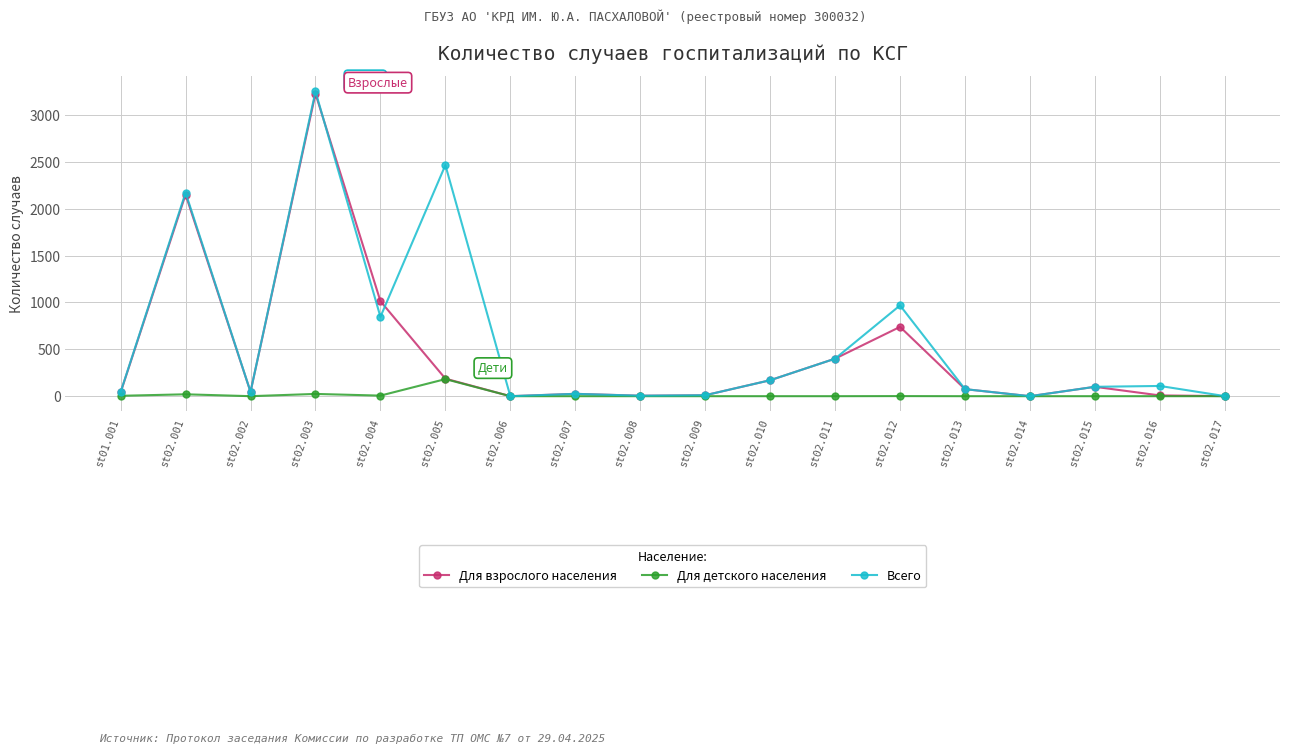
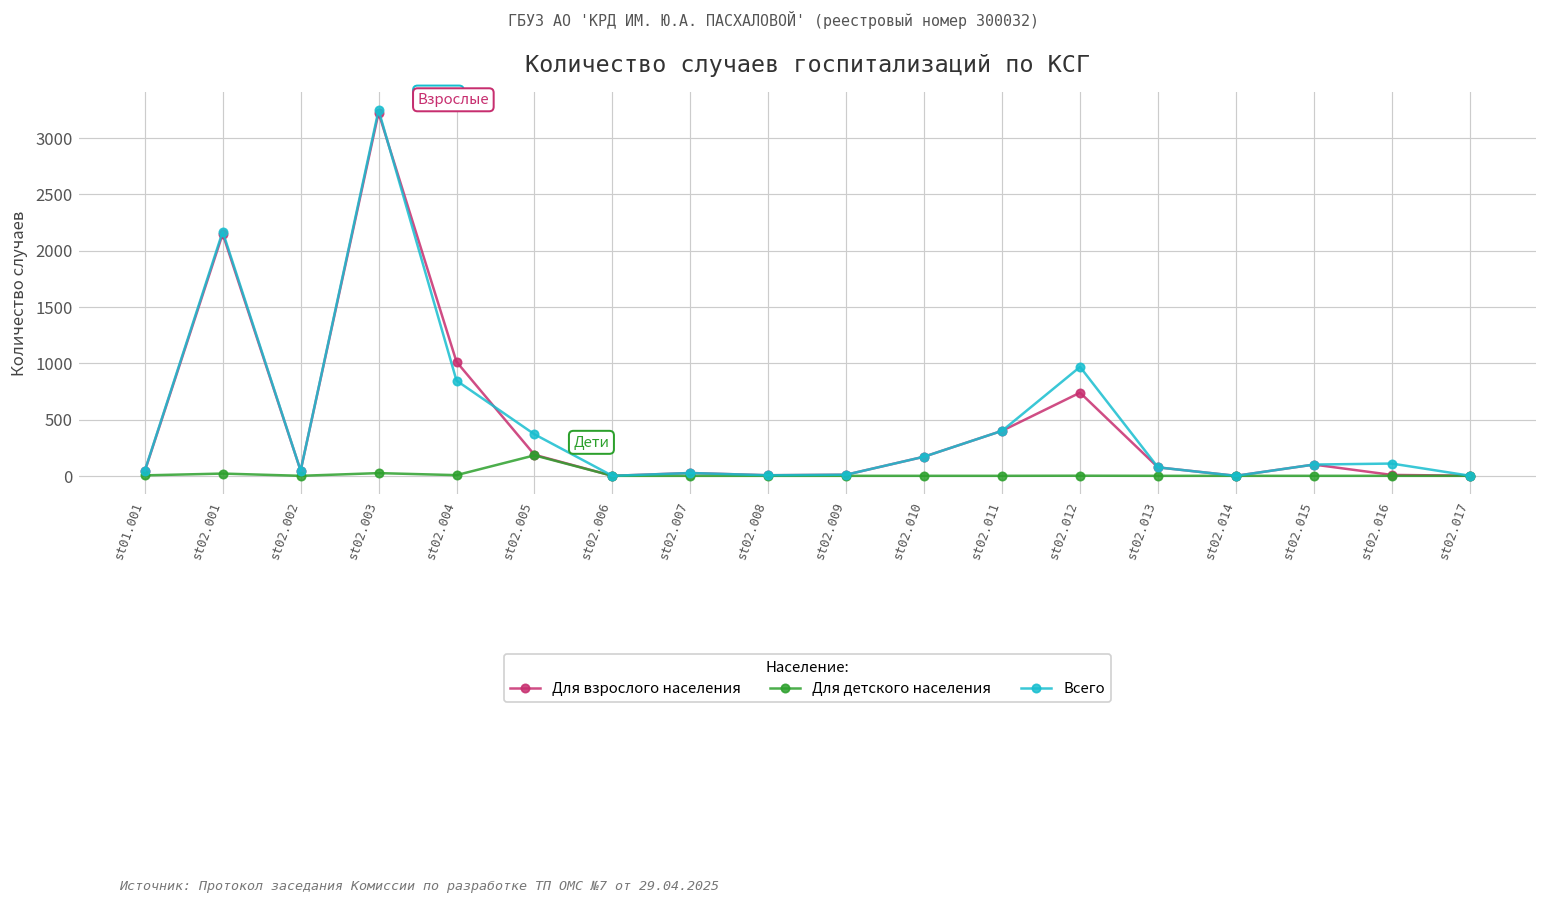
Всего, st02.005: 2500 -> 400
